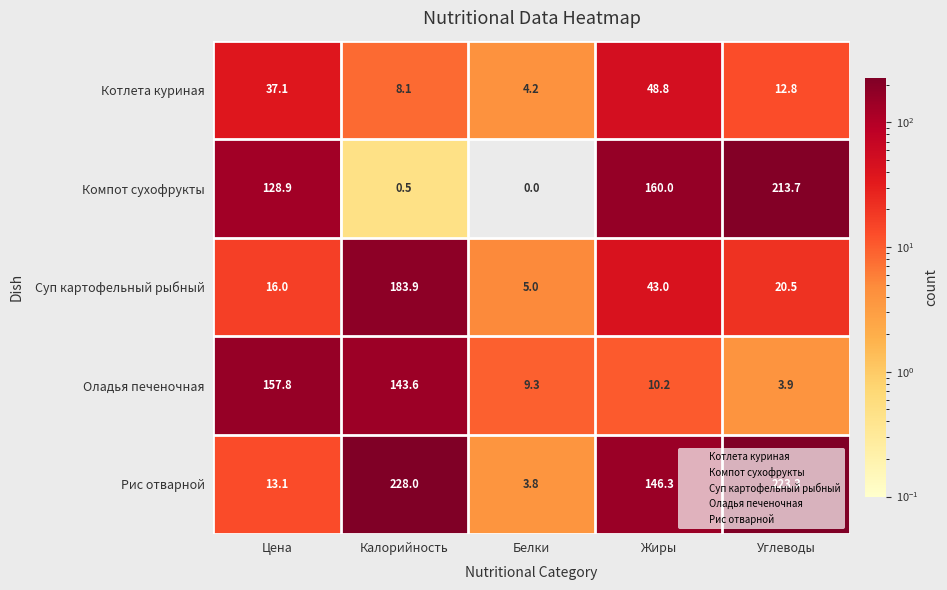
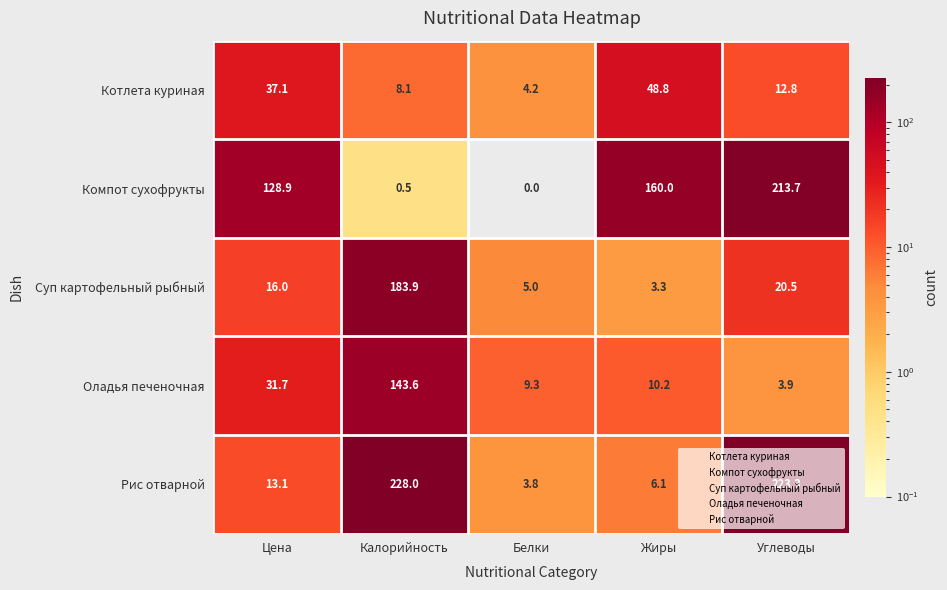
Суп картофельный рыбный, Жиры: 43.0 -> 3.3
Оладья печеночная, Цена: 157.8 -> 31.7
Рис отварной, Жиры: 146.3 -> 6.1
